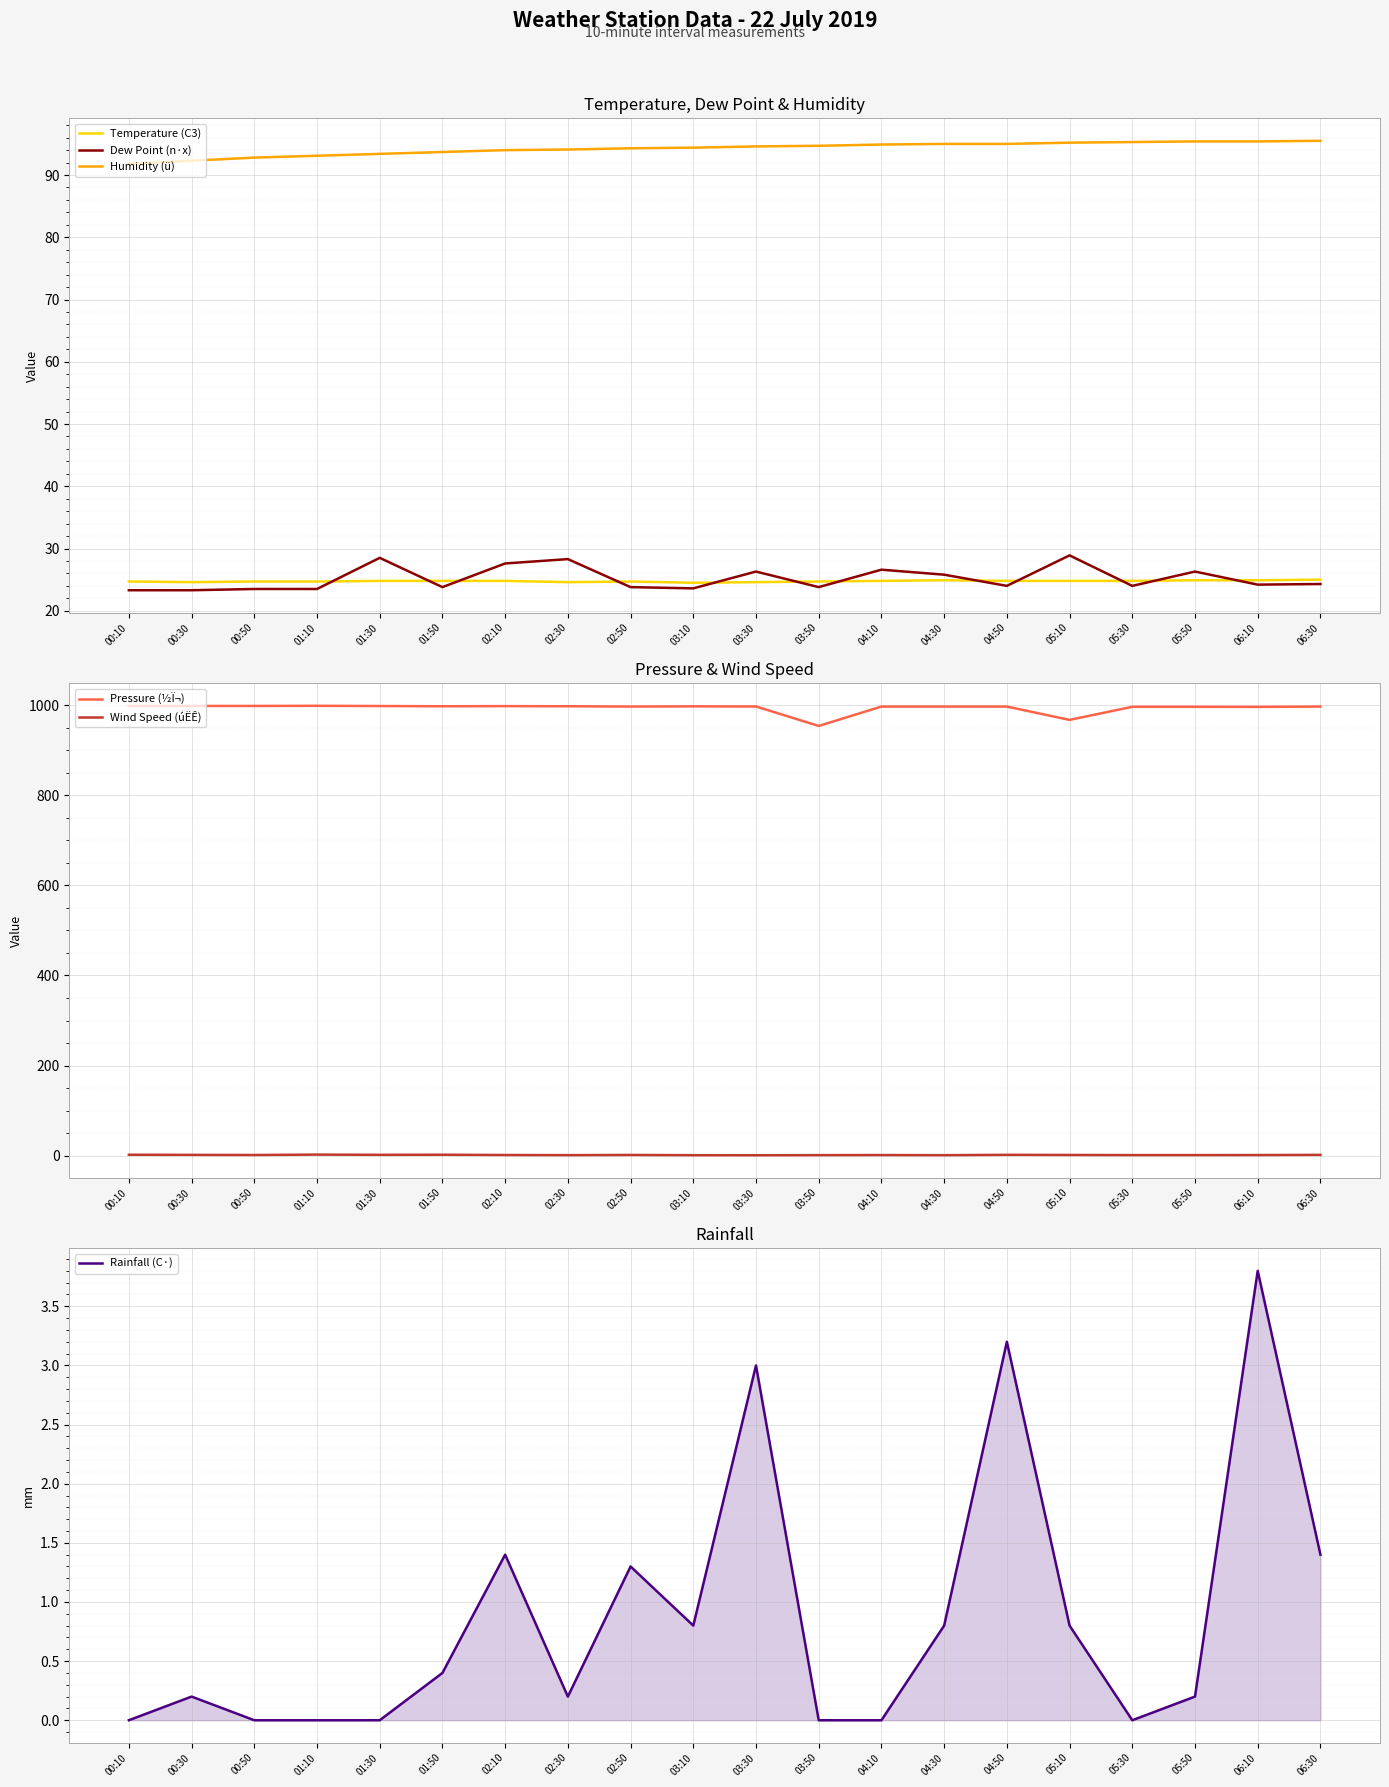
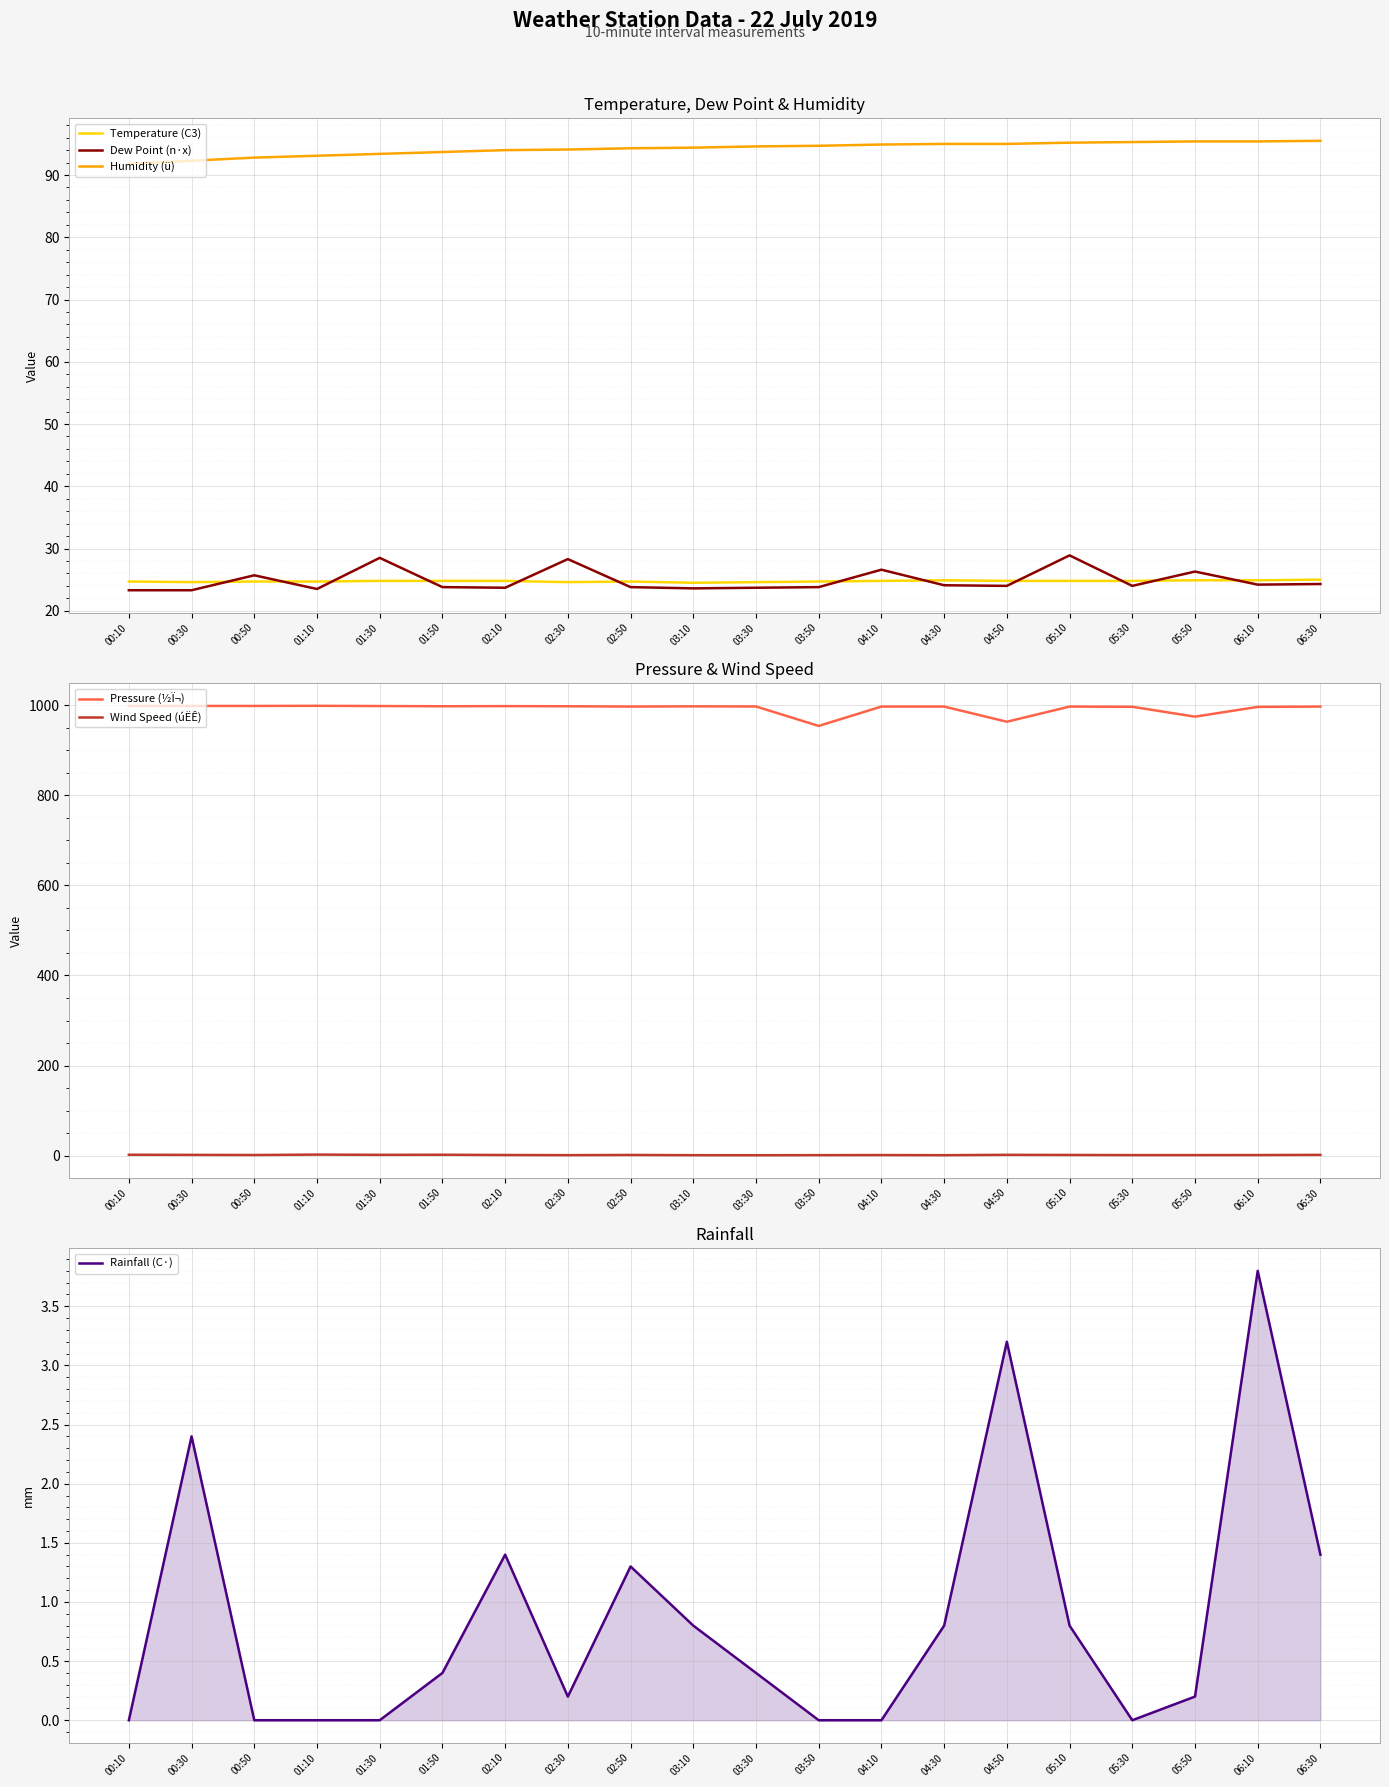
Temperature, Dew Point & Humidity, Dew Point (n·x), 00:50: 24 -> 26
Temperature, Dew Point & Humidity, Dew Point (n·x), 02:10: 28 -> 24
Temperature, Dew Point & Humidity, Dew Point (n·x), 03:30: 26 -> 24
Temperature, Dew Point & Humidity, Dew Point (n·x), 04:30: 26 -> 24
Pressure & Wind Speed, Pressure (½Ï¬), 04:50: 1000 -> 960
Pressure & Wind Speed, Pressure (½Ï¬), 05:10: 970 -> 1000
Pressure & Wind Speed, Pressure (½Ï¬), 05:50: 1000 -> 970
Rainfall, 00:30: 0.2 -> 2.4
Rainfall, 03:30: 3.0 -> 0.4
